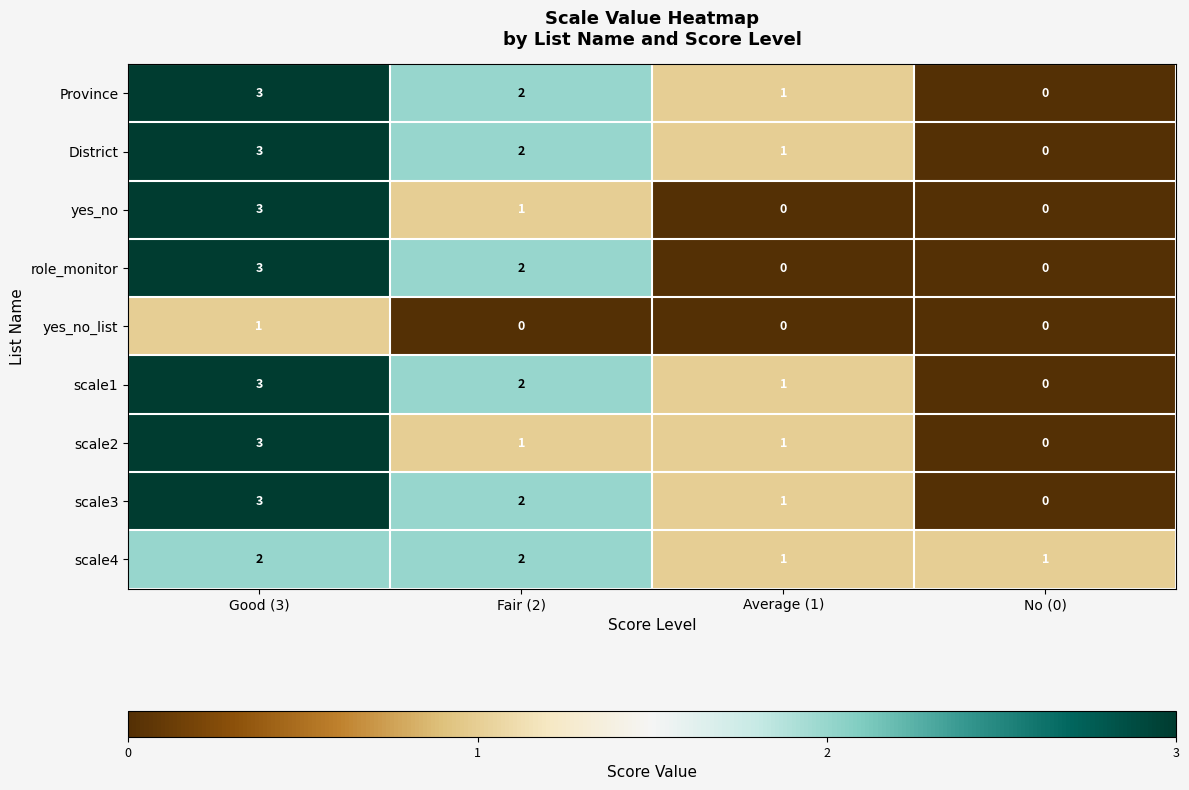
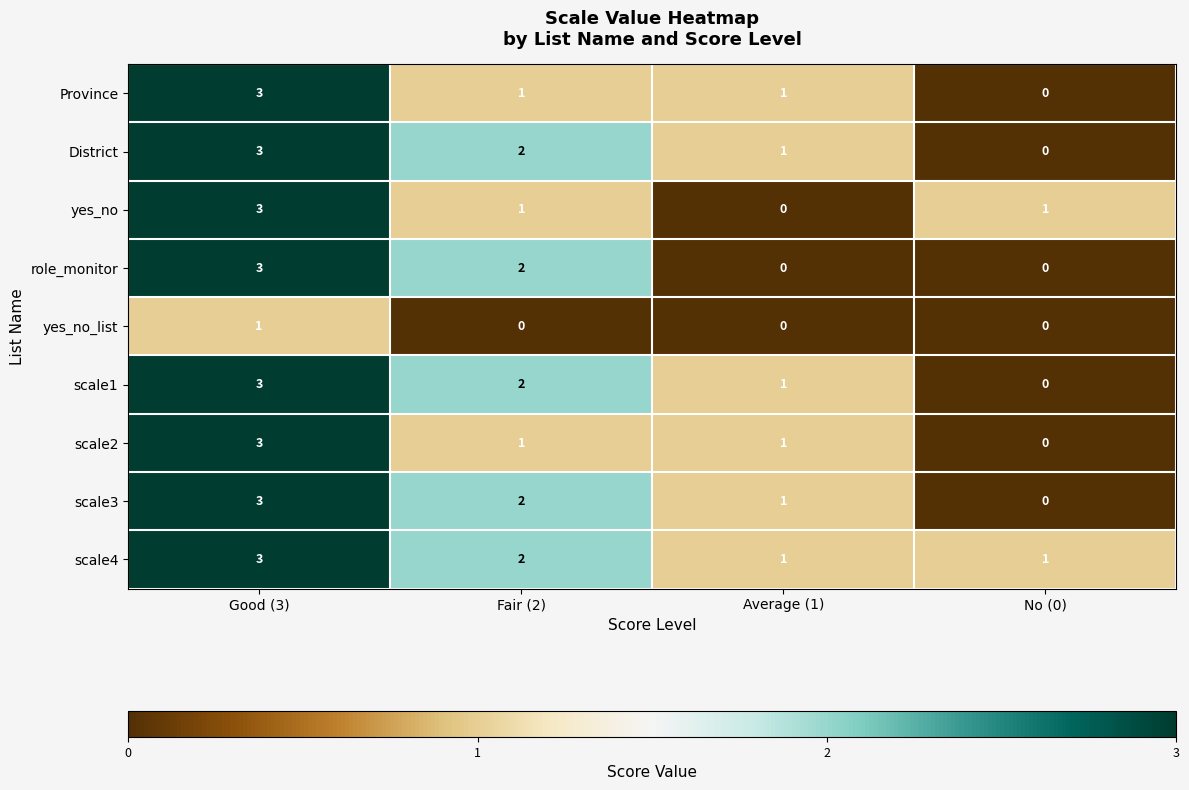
Province, Fair (2): 2 -> 1
yes_no, No (0): 0 -> 1
scale4, Good (3): 2 -> 3
